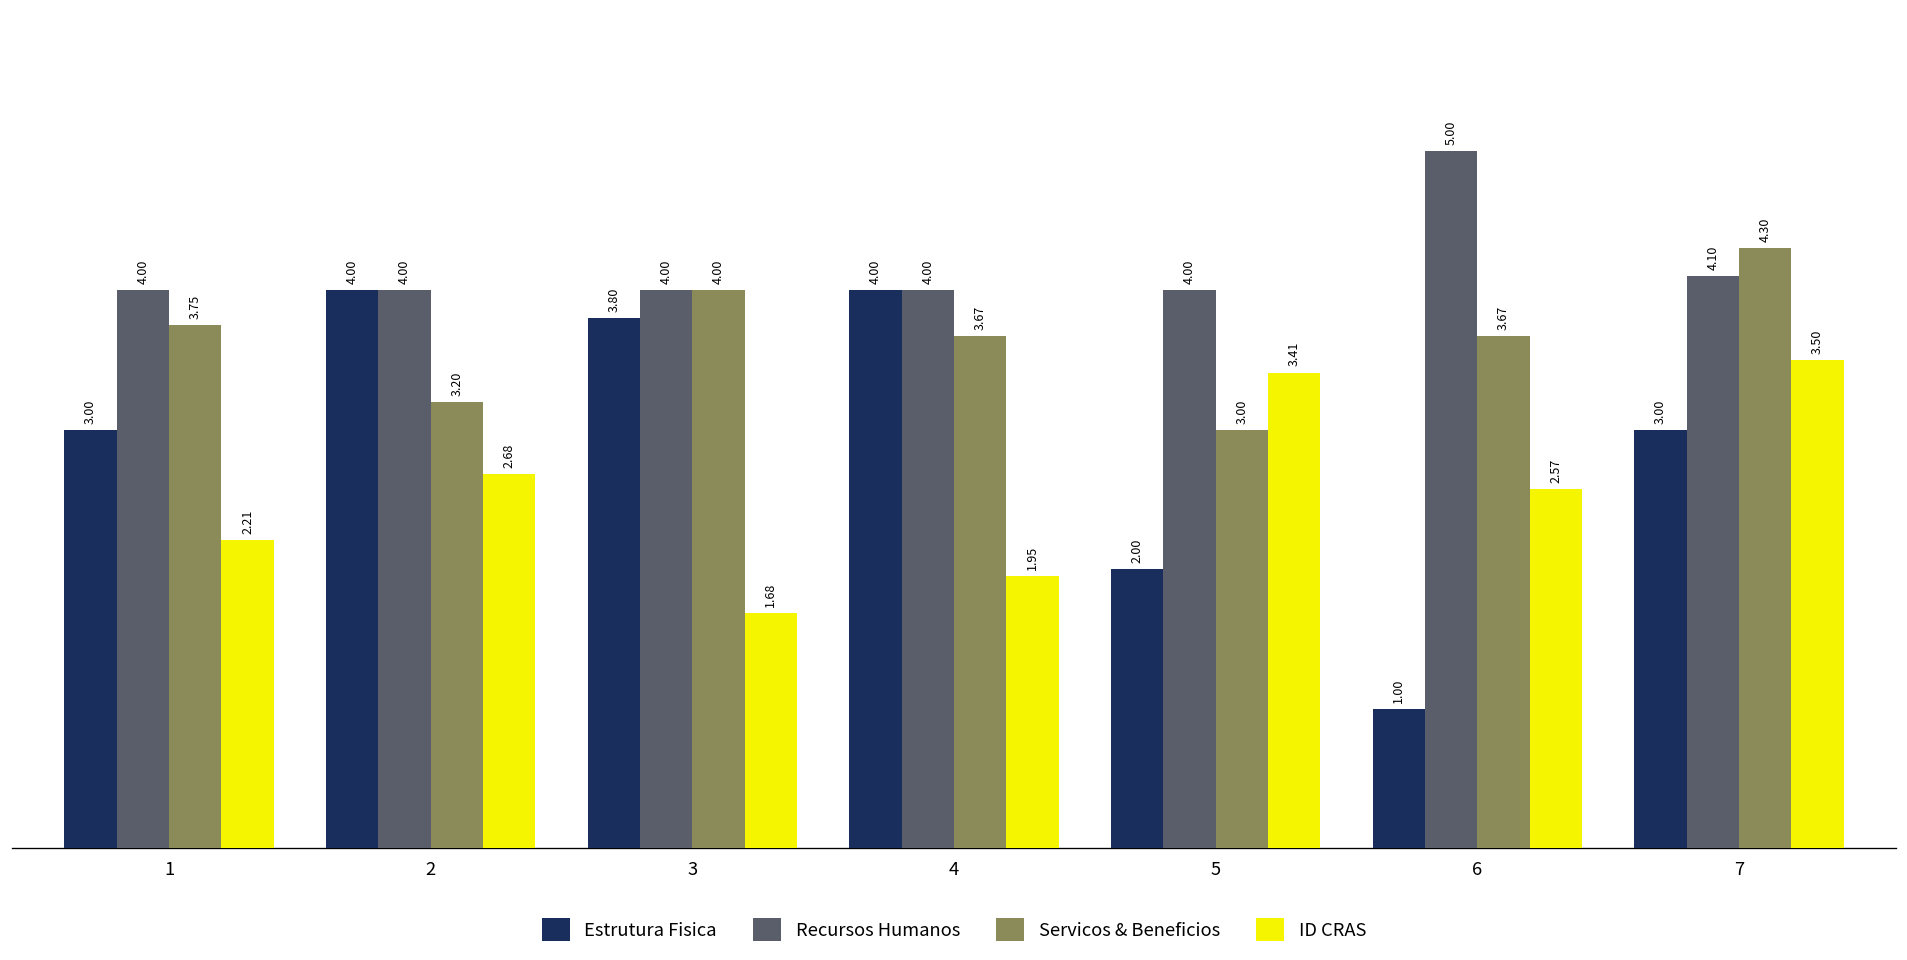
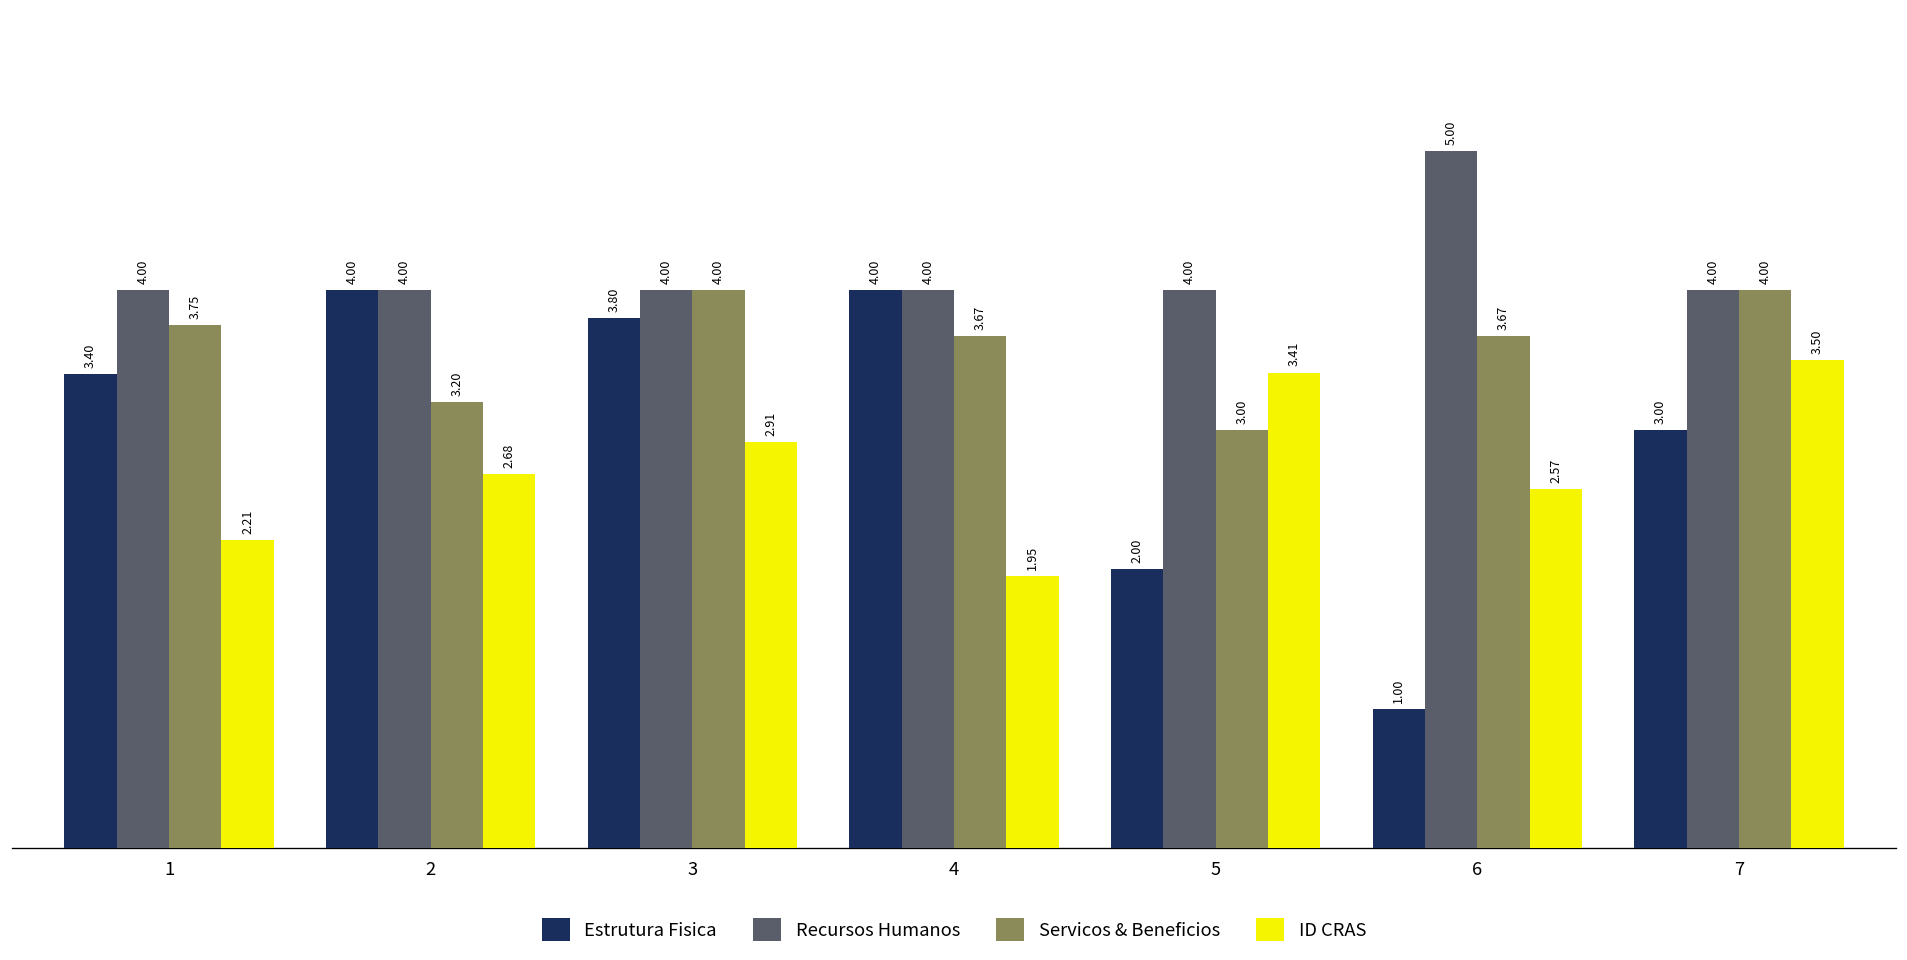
Estrutura Fisica, 1: 3.00 -> 3.40
ID CRAS, 3: 1.68 -> 2.91
Recursos Humanos, 7: 4.10 -> 4.00
Servicos & Beneficios, 7: 4.30 -> 4.00
